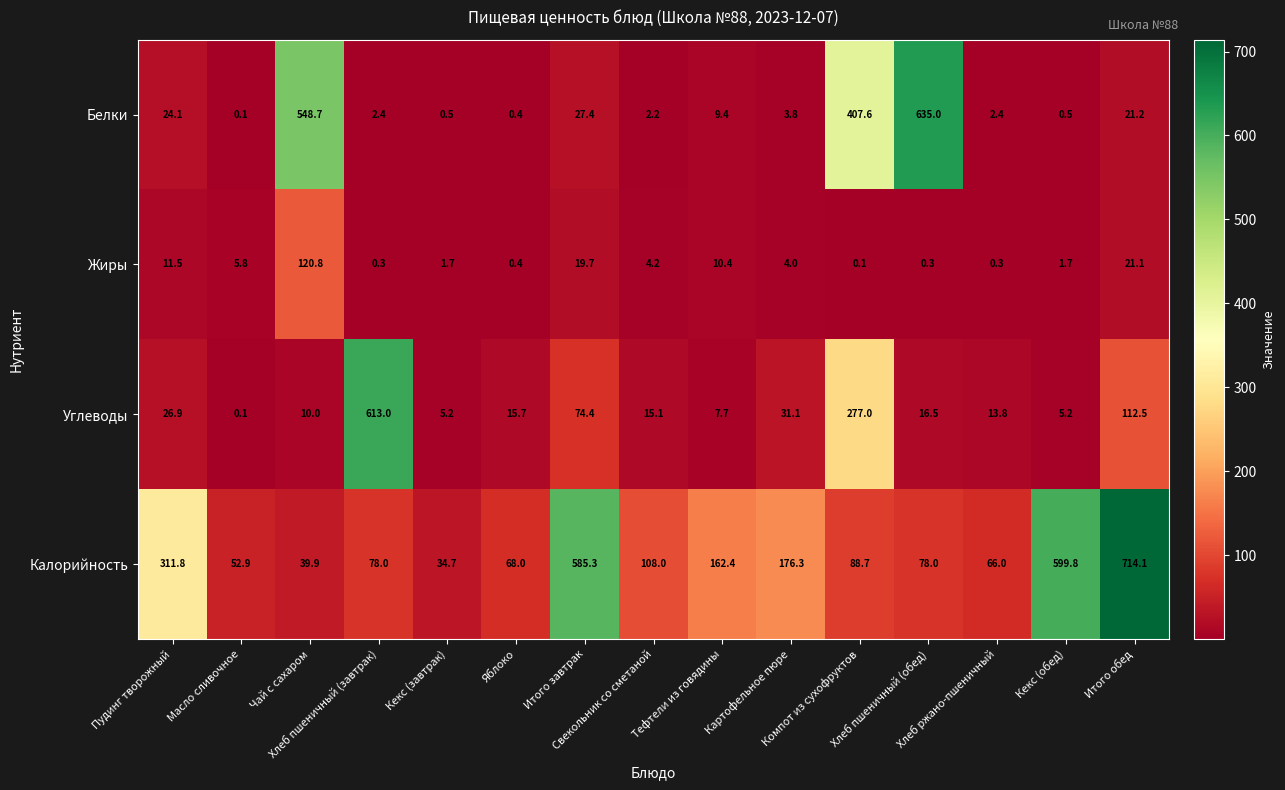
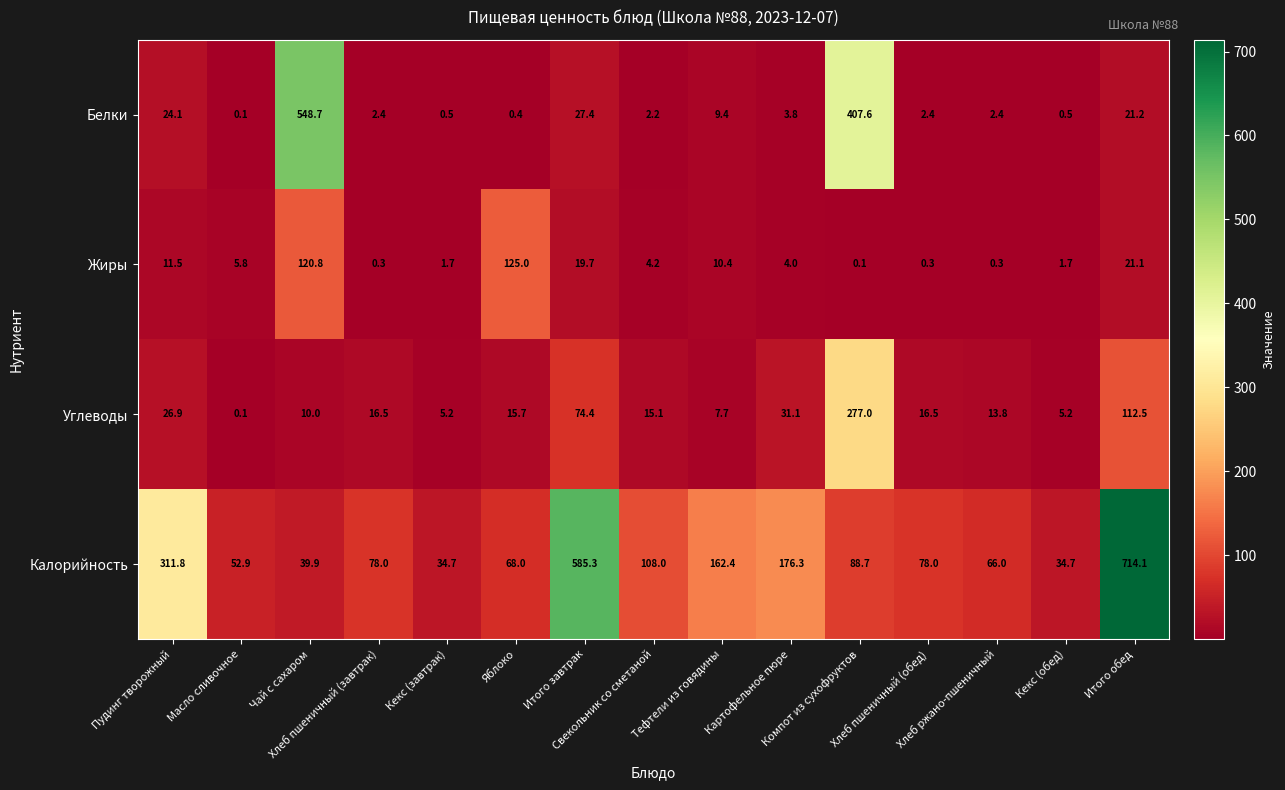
Белки, Хлеб пшеничный (обед): 635.0 -> 2.4
Жиры, Яблоко: 0.4 -> 125.0
Углеводы, Хлеб пшеничный (завтрак): 613.0 -> 16.5
Калорийность, Кекс (обед): 599.8 -> 34.7
